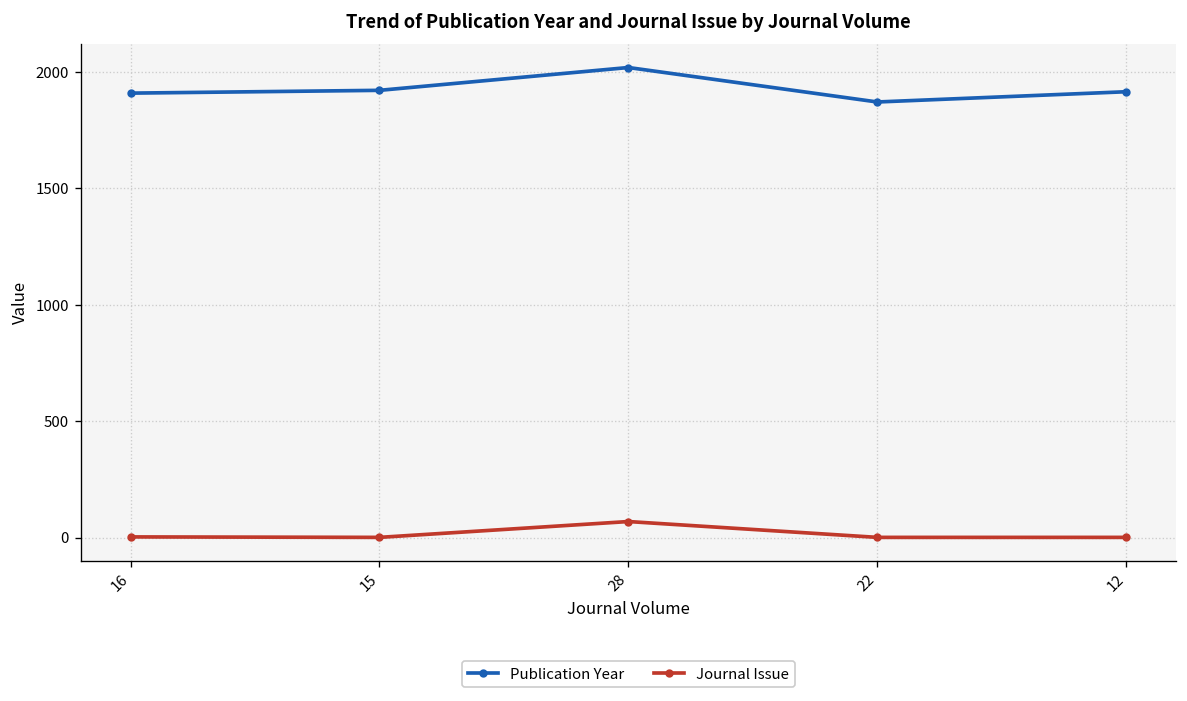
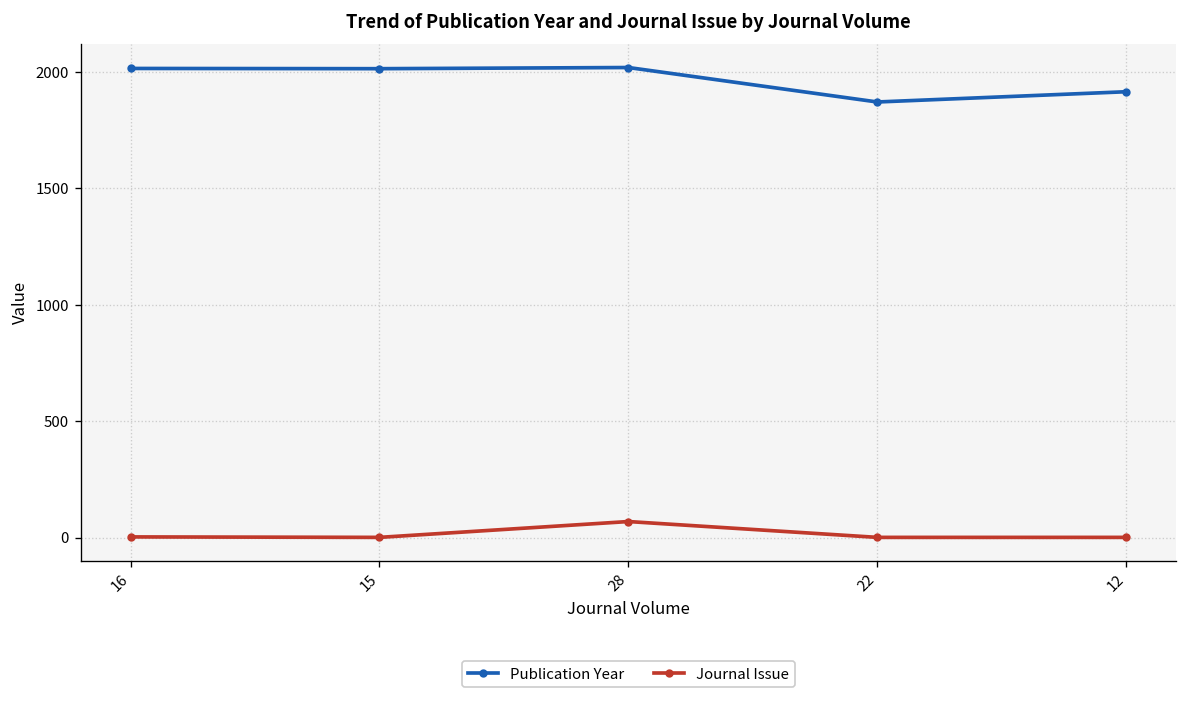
Publication Year, 16: 1910 -> 2020
Publication Year, 15: 1920 -> 2010
